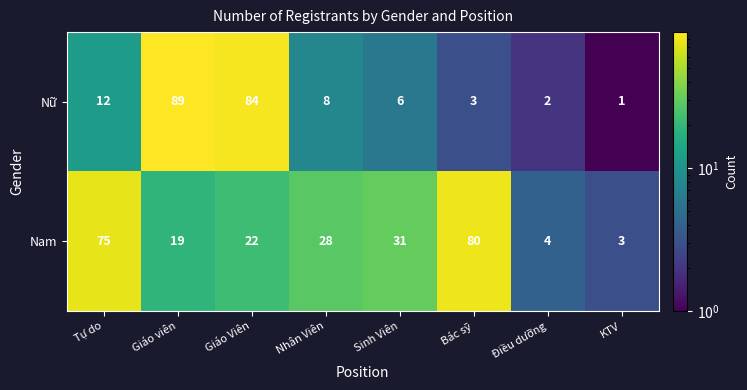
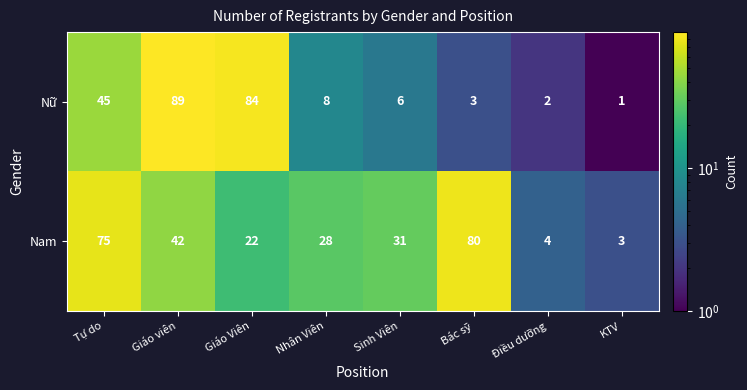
Nữ, Tự do: 12 -> 45
Nam, Giáo viên: 19 -> 42
